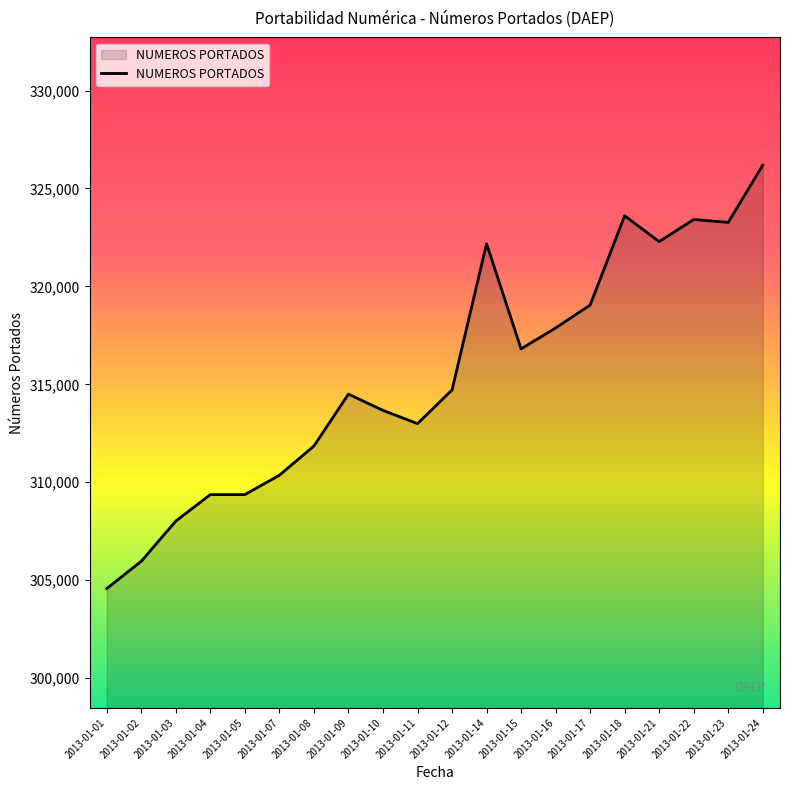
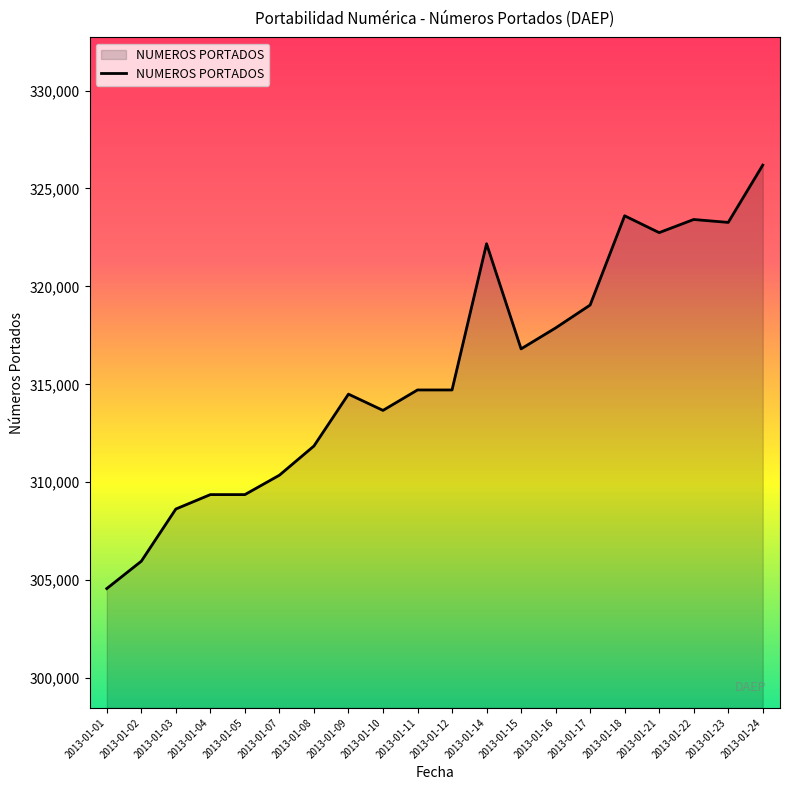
2013-01-03: 308,000 -> 308,600
2013-01-11: 313,000 -> 314,700
2013-01-21: 322,300 -> 322,700
